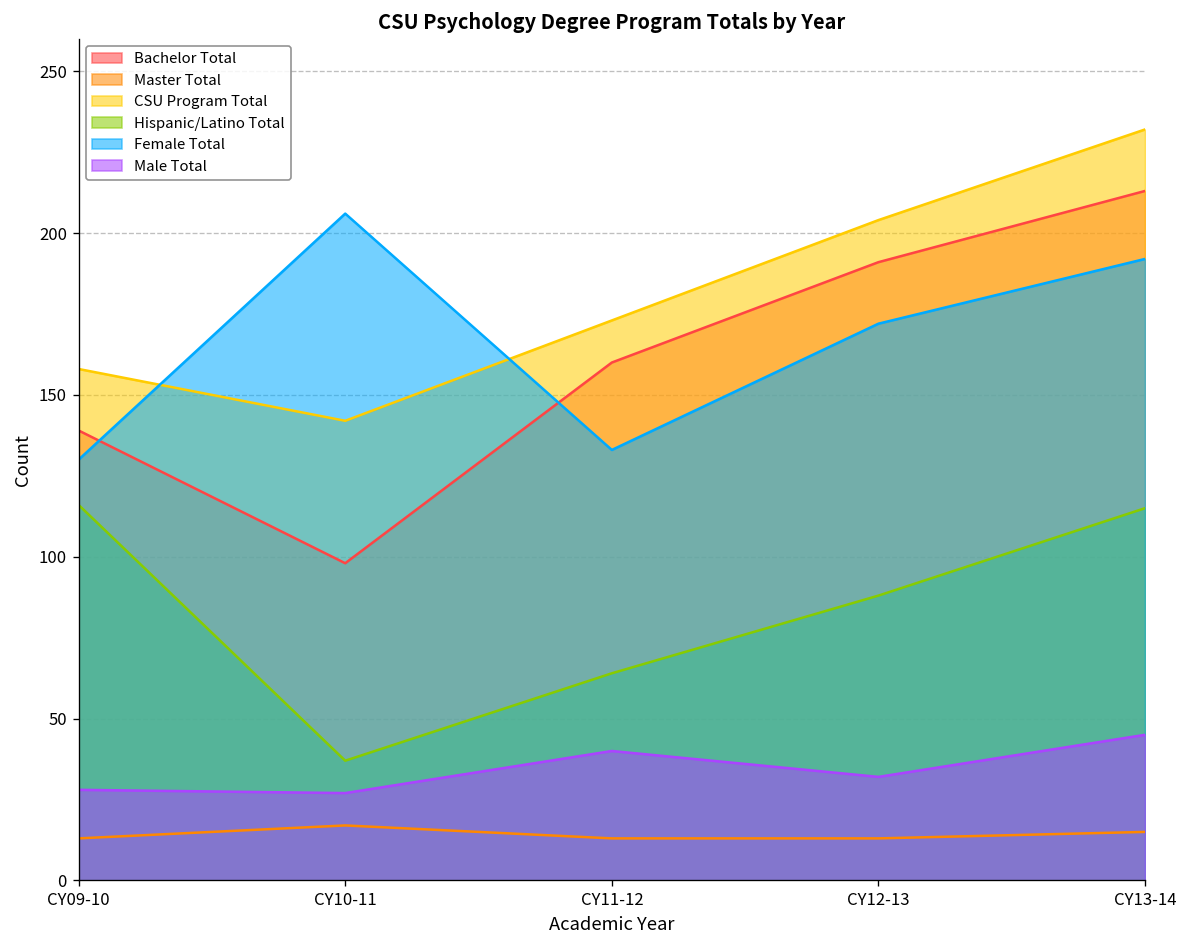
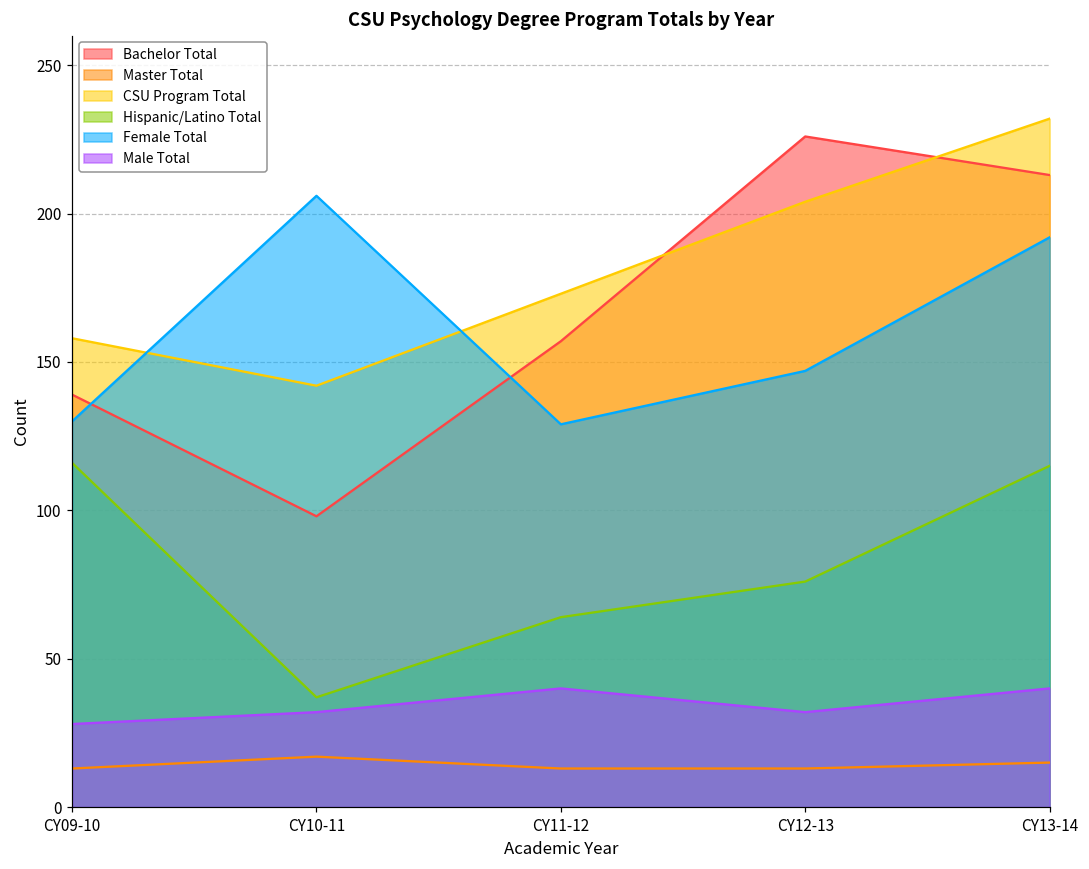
Male Total, CY10-11: 27 -> 32
Bachelor Total, CY11-12: 160 -> 157
Female Total, CY11-12: 133 -> 129
Bachelor Total, CY12-13: 191 -> 226
Hispanic/Latino Total, CY12-13: 88 -> 76
Female Total, CY12-13: 172 -> 147
Male Total, CY13-14: 45 -> 40
